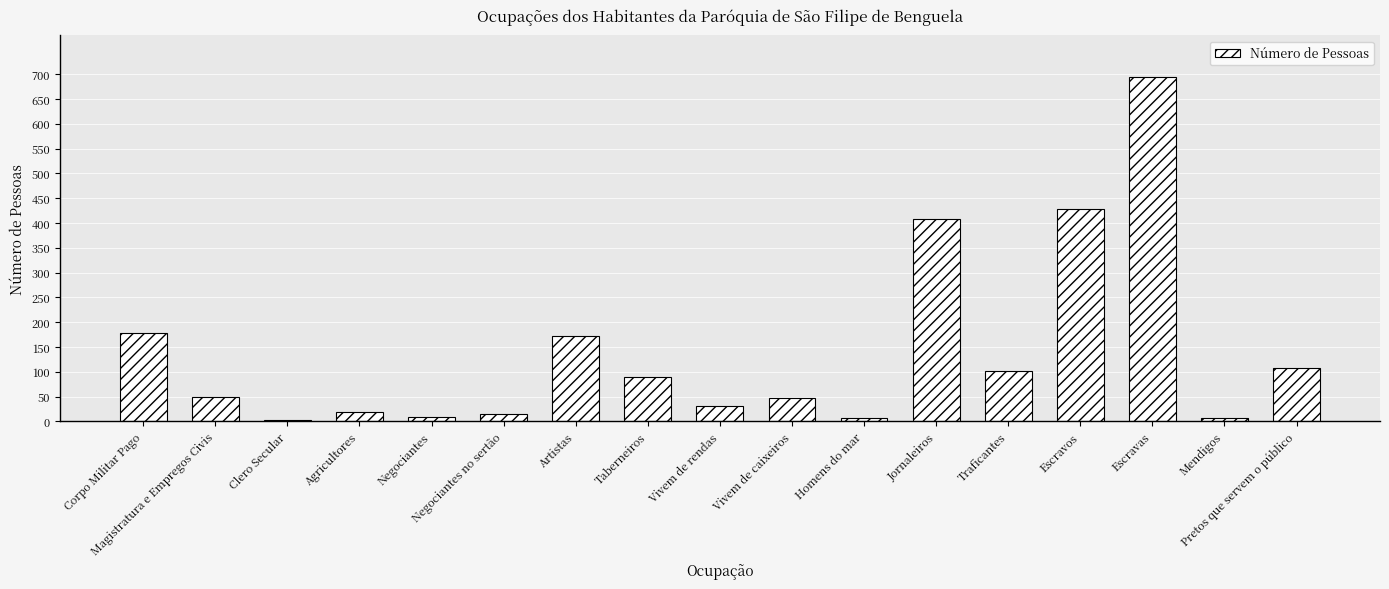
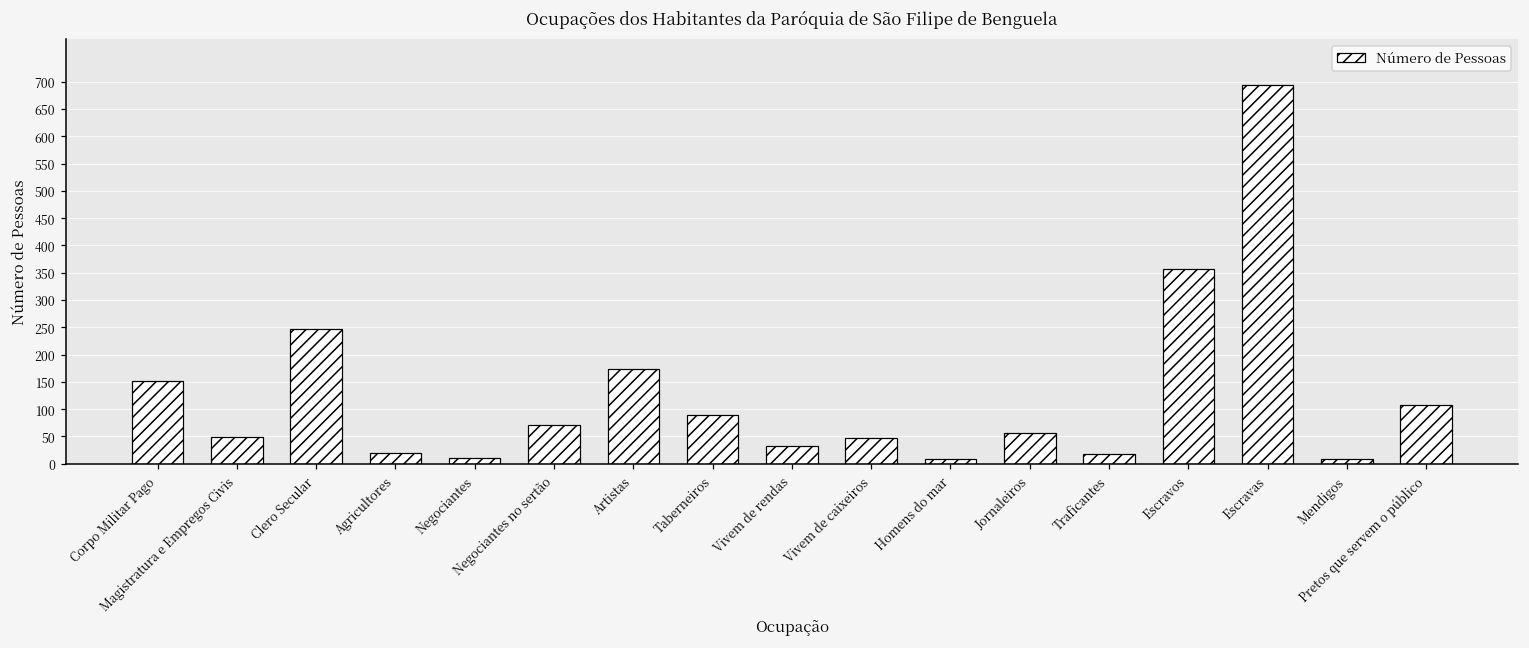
Corpo Militar Pago: 180 -> 150
Clero Secular: 0 -> 250
Negociantes no sertão: 20 -> 70
Jornaleiros: 410 -> 60
Traficantes: 100 -> 20
Escravos: 430 -> 360
